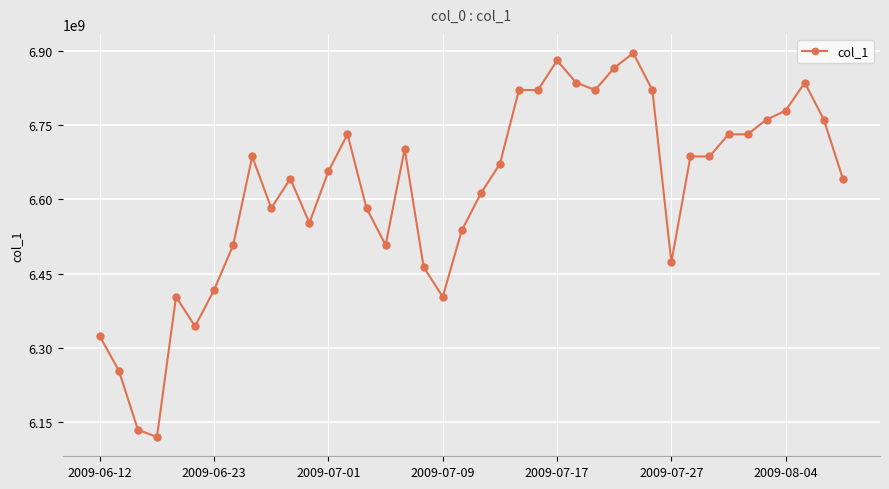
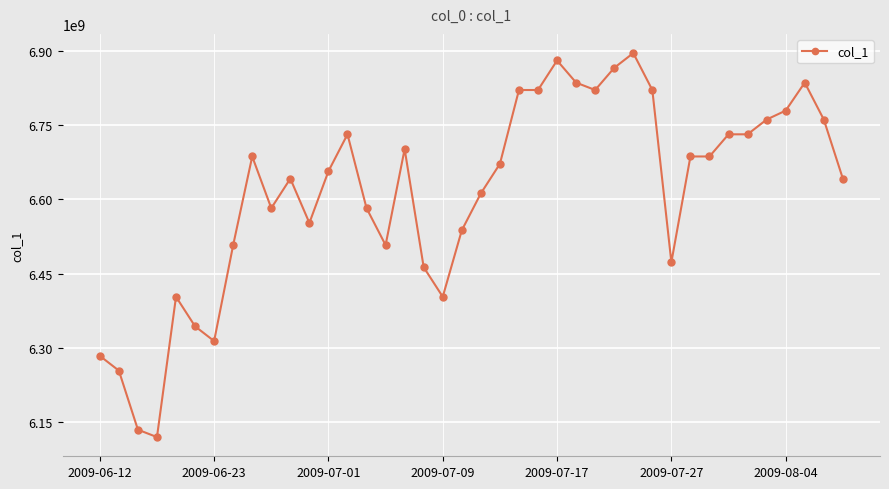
2009-06-12: 6320000000 -> 6280000000
2009-06-23: 6420000000 -> 6310000000
